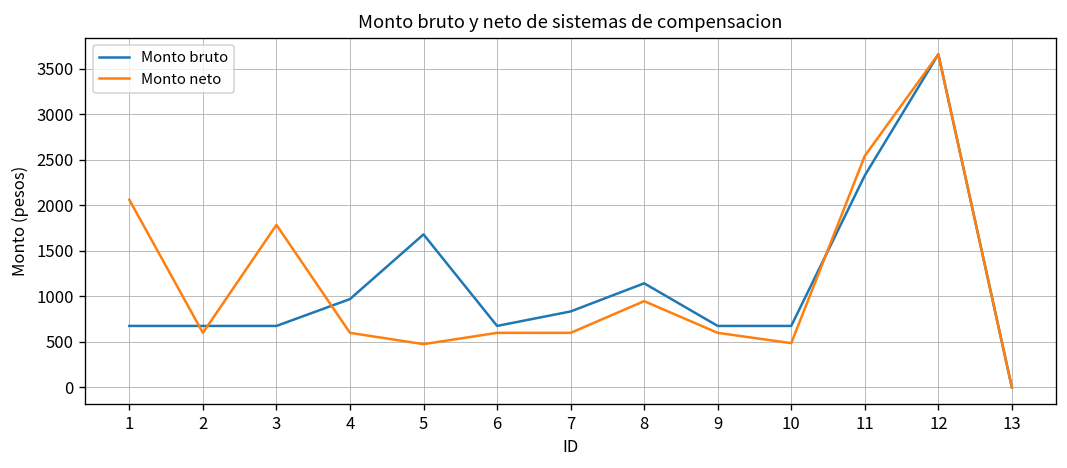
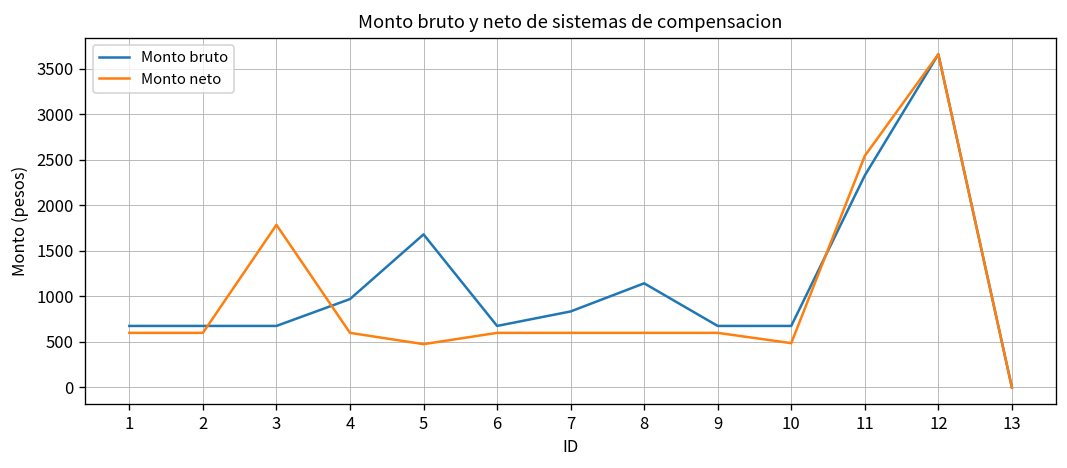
Monto neto, 1: 2100 -> 600
Monto neto, 8: 900 -> 600
